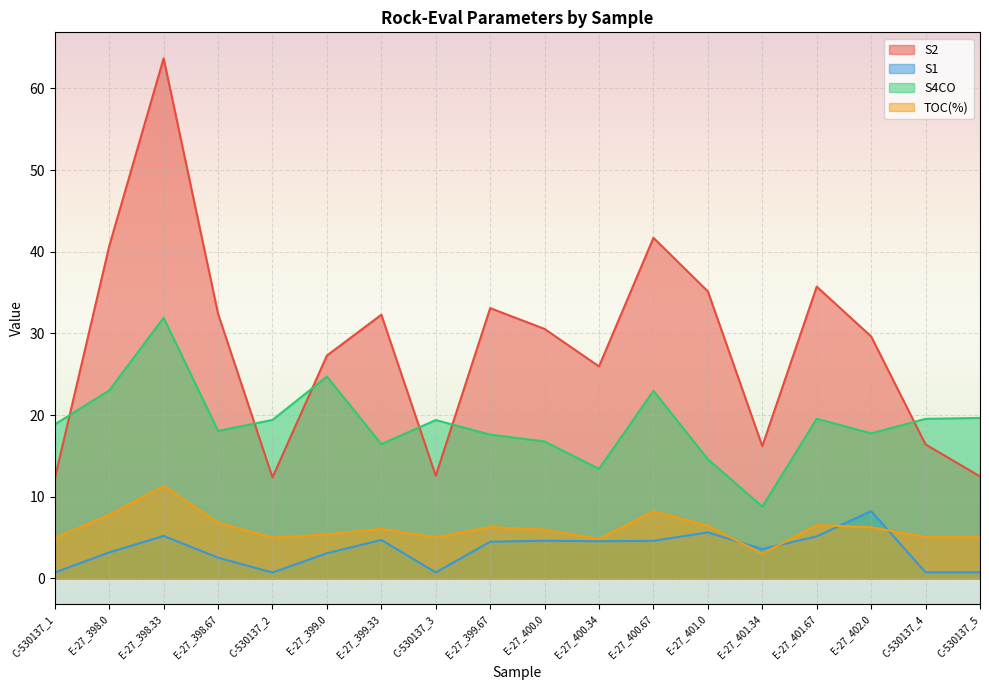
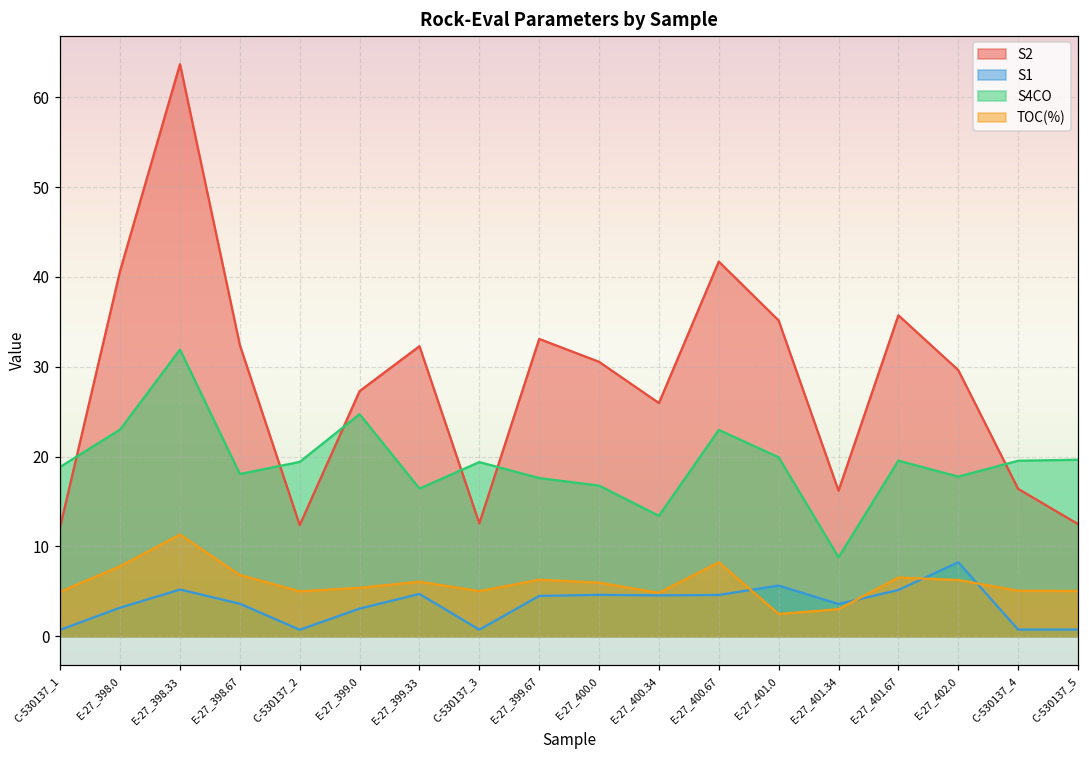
S1, E-27_398.67: 3 -> 4
S4CO, E-27_401.0: 15 -> 20
TOC(%), E-27_401.0: 6 -> 2
